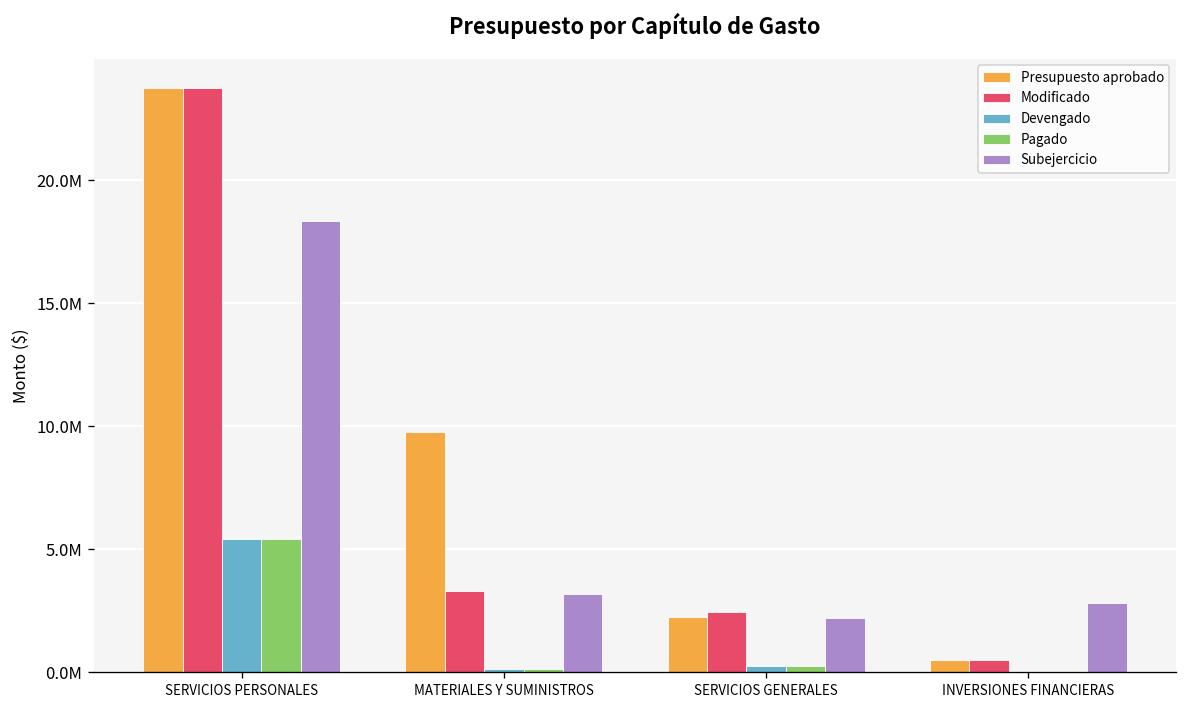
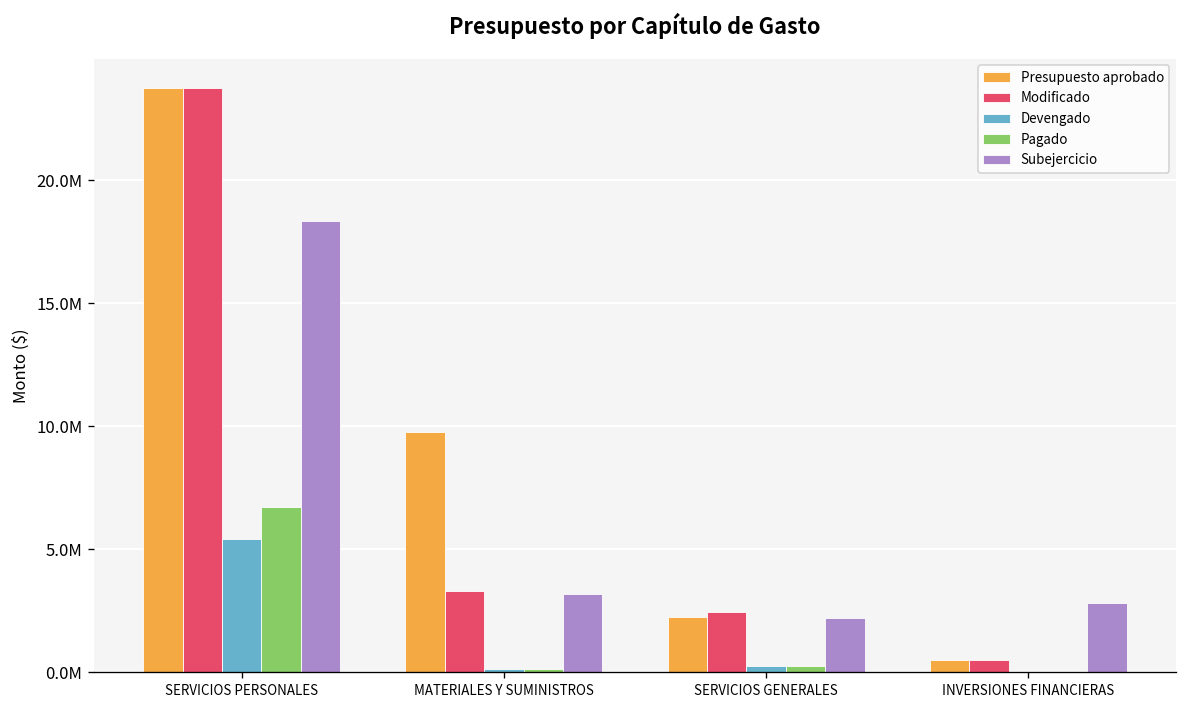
Pagado, SERVICIOS PERSONALES: 5400000 -> 6700000
